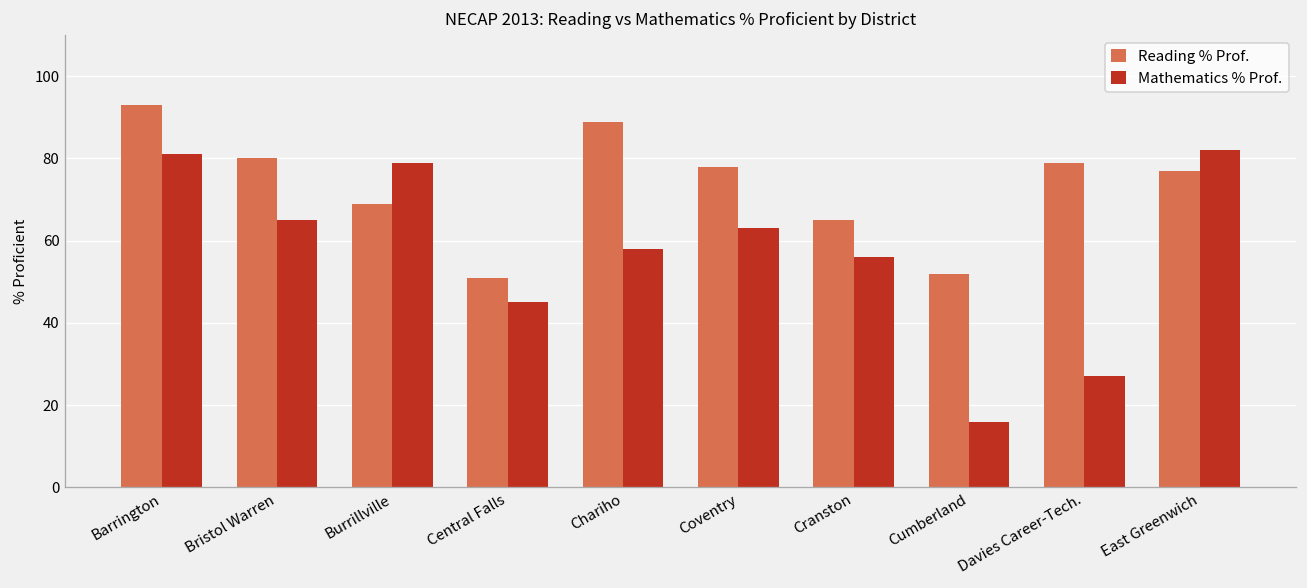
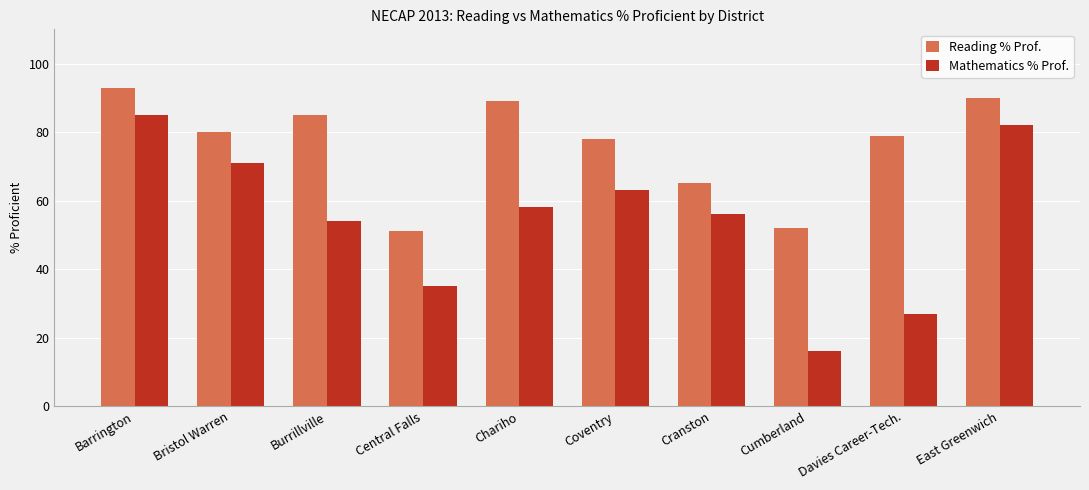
Mathematics % Prof., Barrington: 81 -> 85
Mathematics % Prof., Bristol Warren: 65 -> 71
Reading % Prof., Burrillville: 69 -> 85
Mathematics % Prof., Burrillville: 79 -> 54
Mathematics % Prof., Central Falls: 45 -> 35
Reading % Prof., East Greenwich: 77 -> 90
